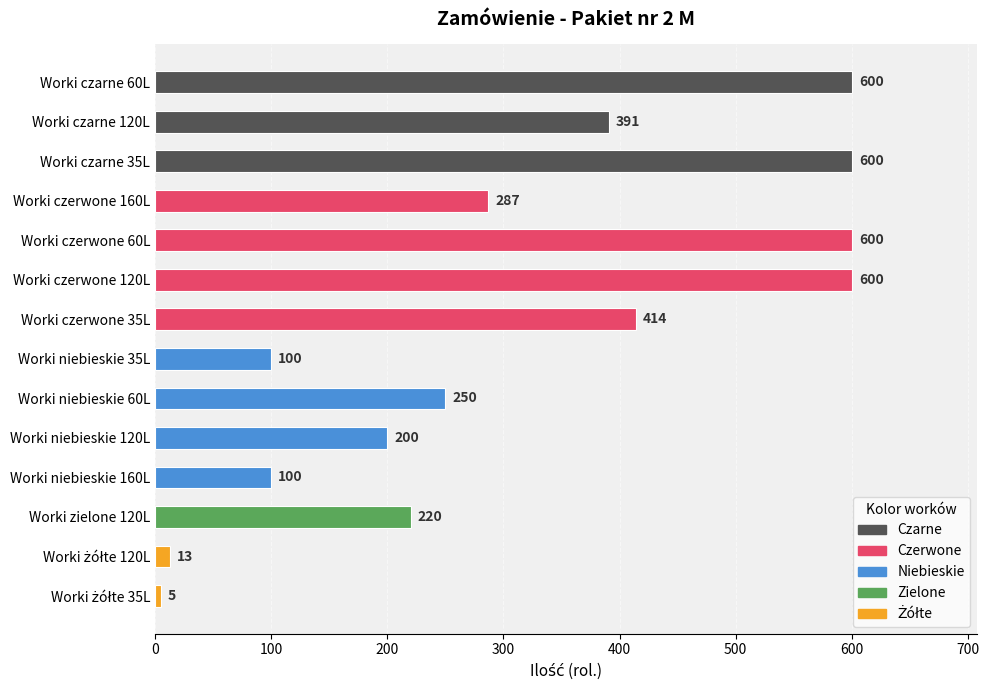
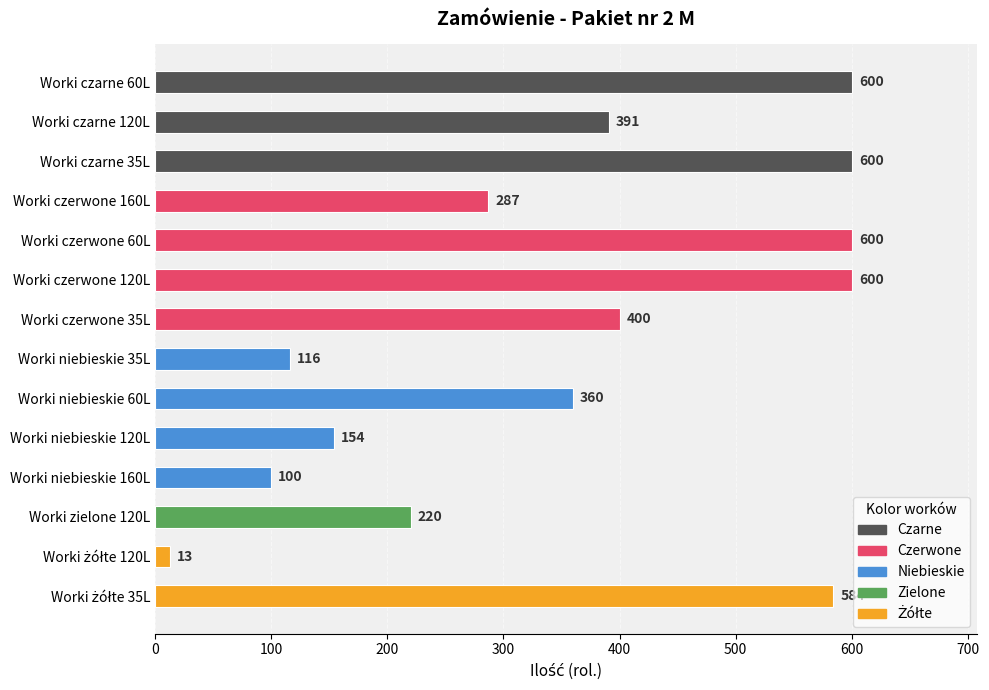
Worki czerwone 35L: 414 -> 400
Worki niebieskie 35L: 100 -> 116
Worki niebieskie 60L: 250 -> 360
Worki niebieskie 120L: 200 -> 154
Worki żółte 35L: 5 -> 584
